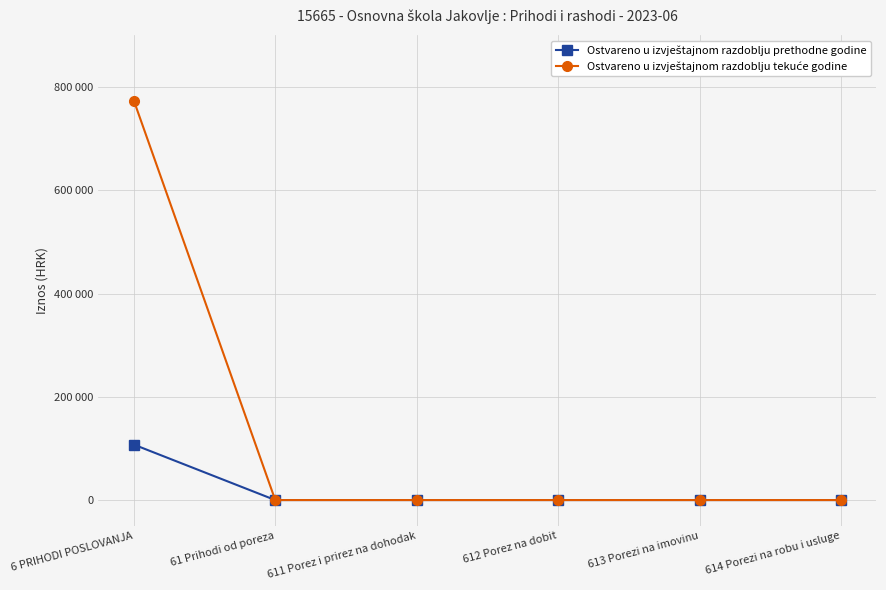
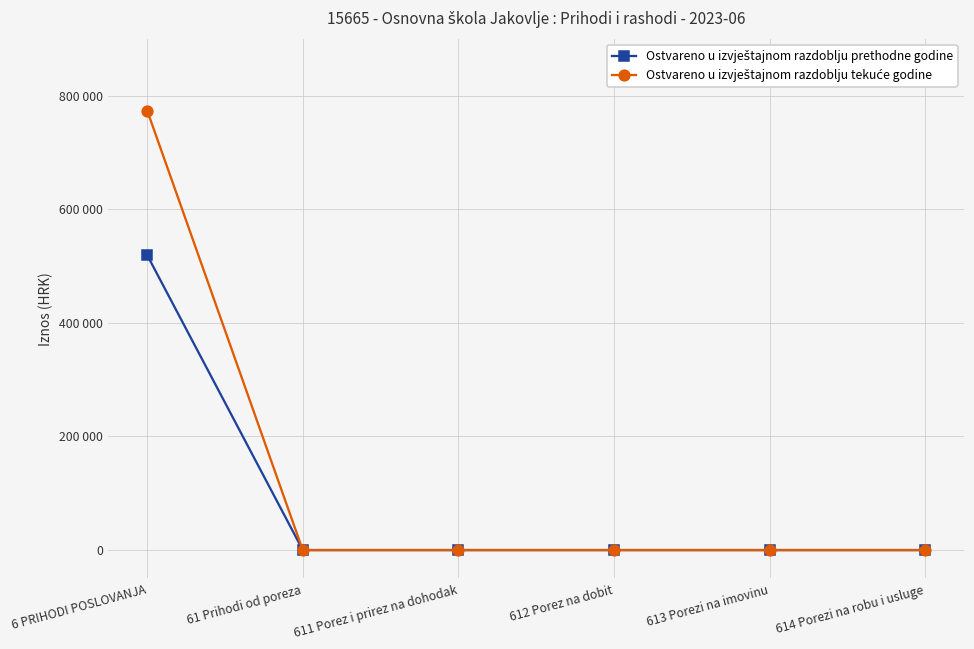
Ostvareno u izvještajnom razdoblju prethodne godine, 6 PRIHODI POSLOVANJA: 110000 -> 520000
